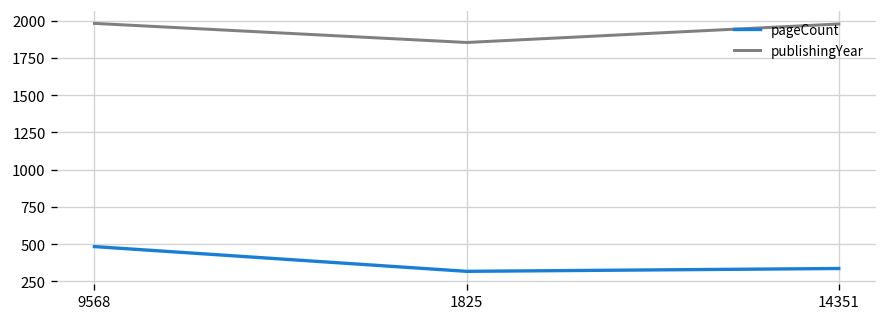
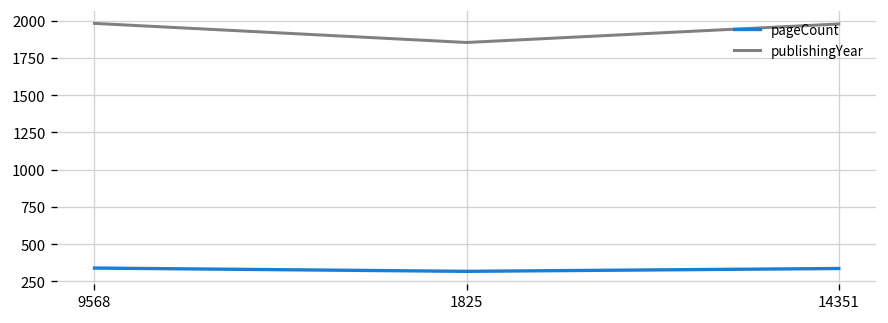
pageCount, 9568: 480 -> 340
